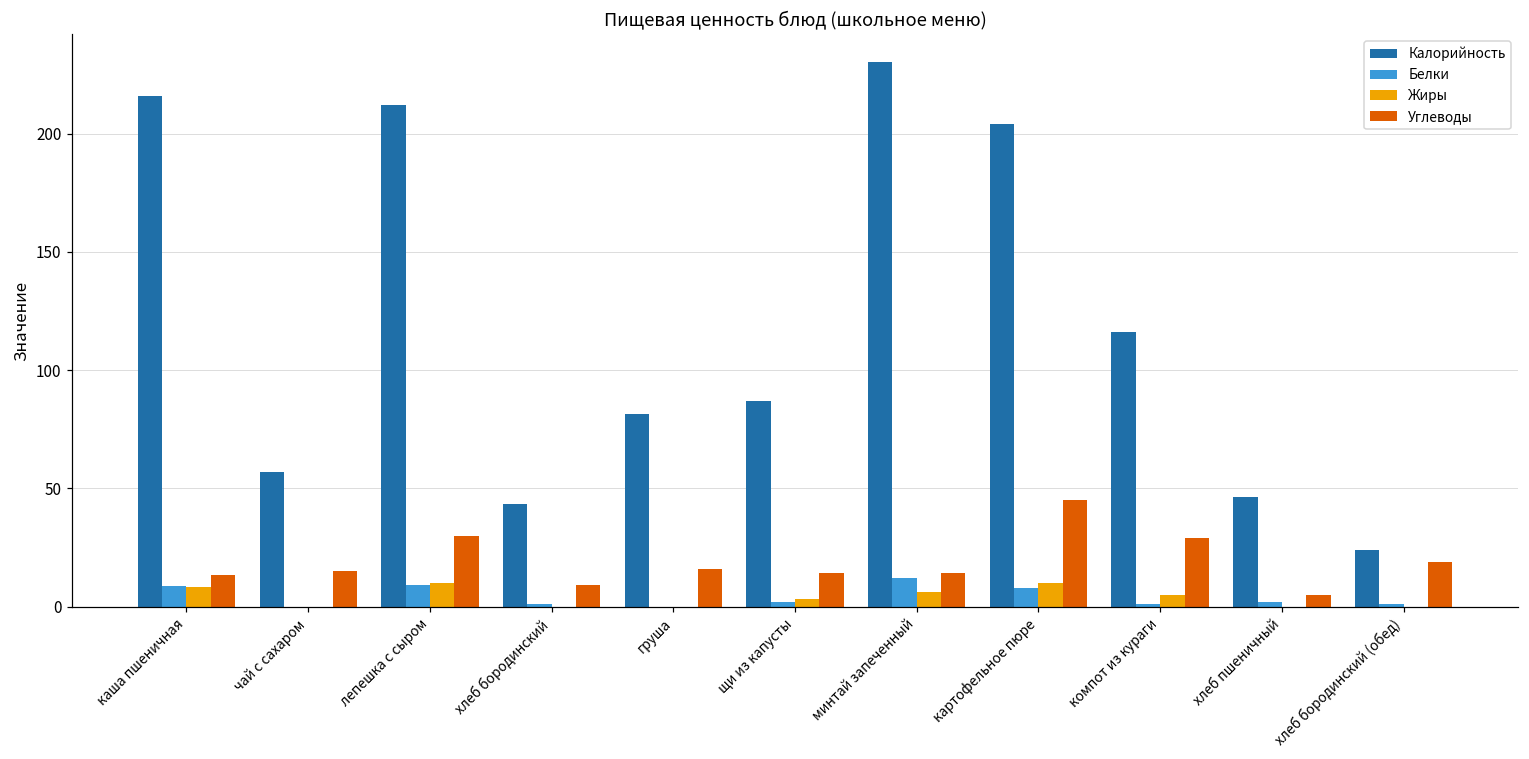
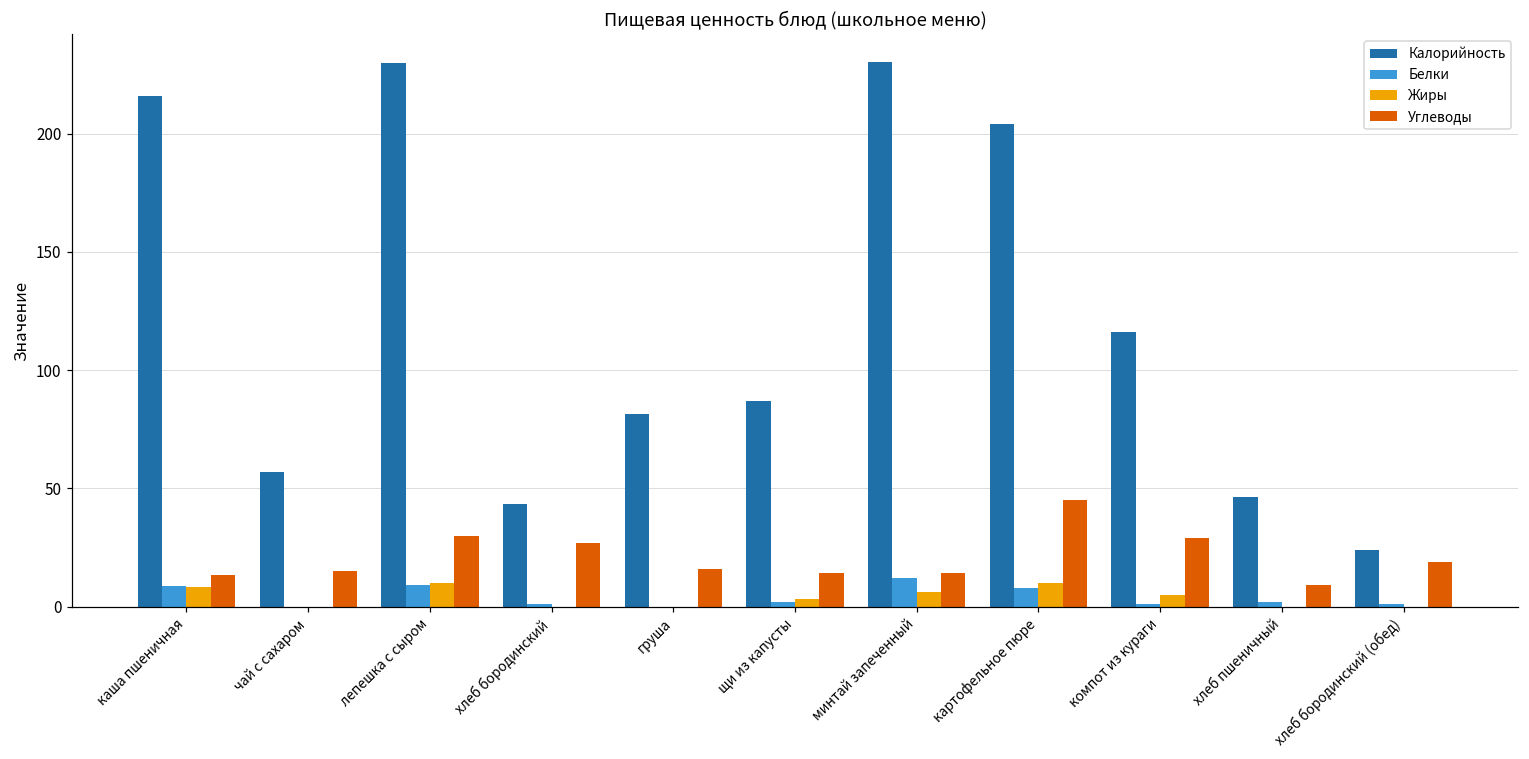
Калорийность, лепешка с сыром: 212 -> 230
Углеводы, хлеб бородинский: 9 -> 27
Углеводы, хлеб пшеничный: 5 -> 9
